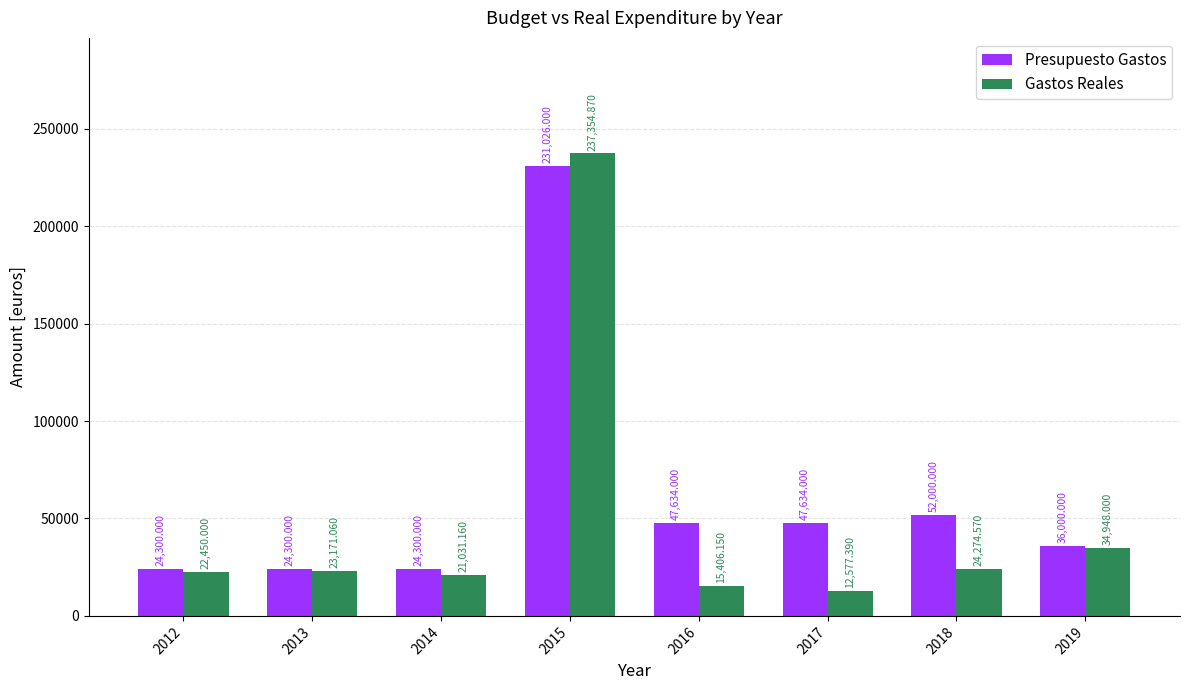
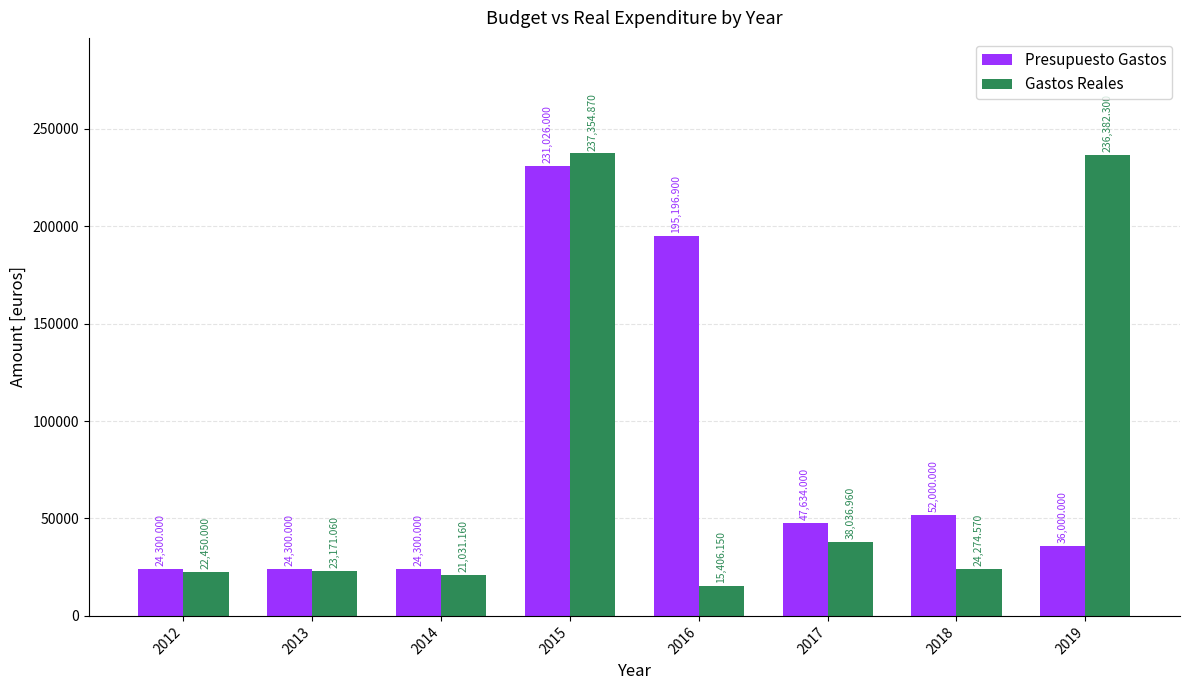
Presupuesto Gastos, 2016: 47,634.000 -> 195,196.900
Gastos Reales, 2017: 12,577.390 -> 38,036.960
Gastos Reales, 2019: 34,948.000 -> 236,382.300
